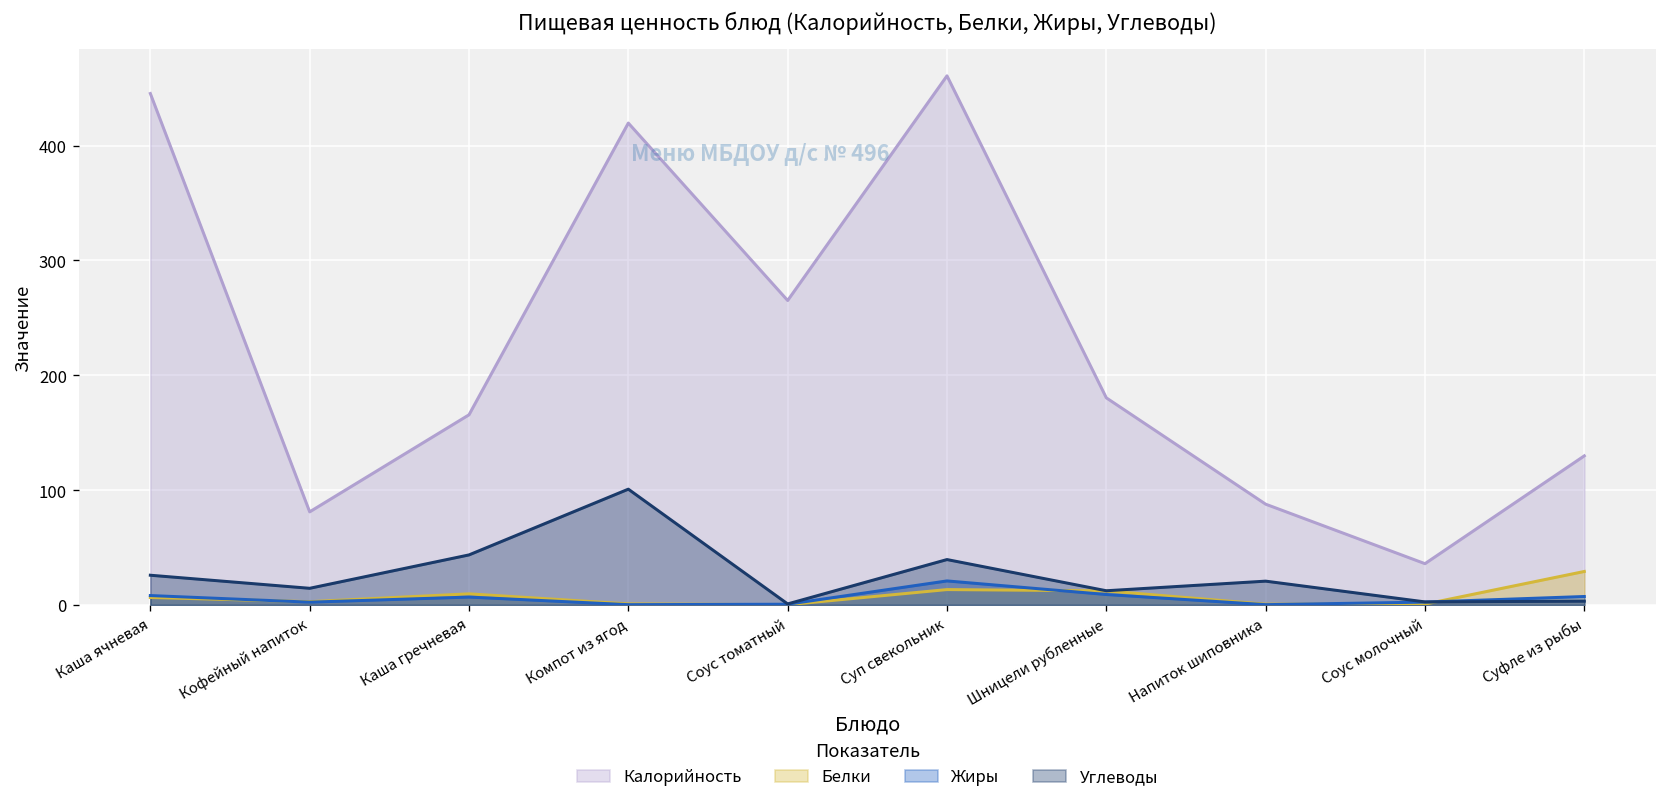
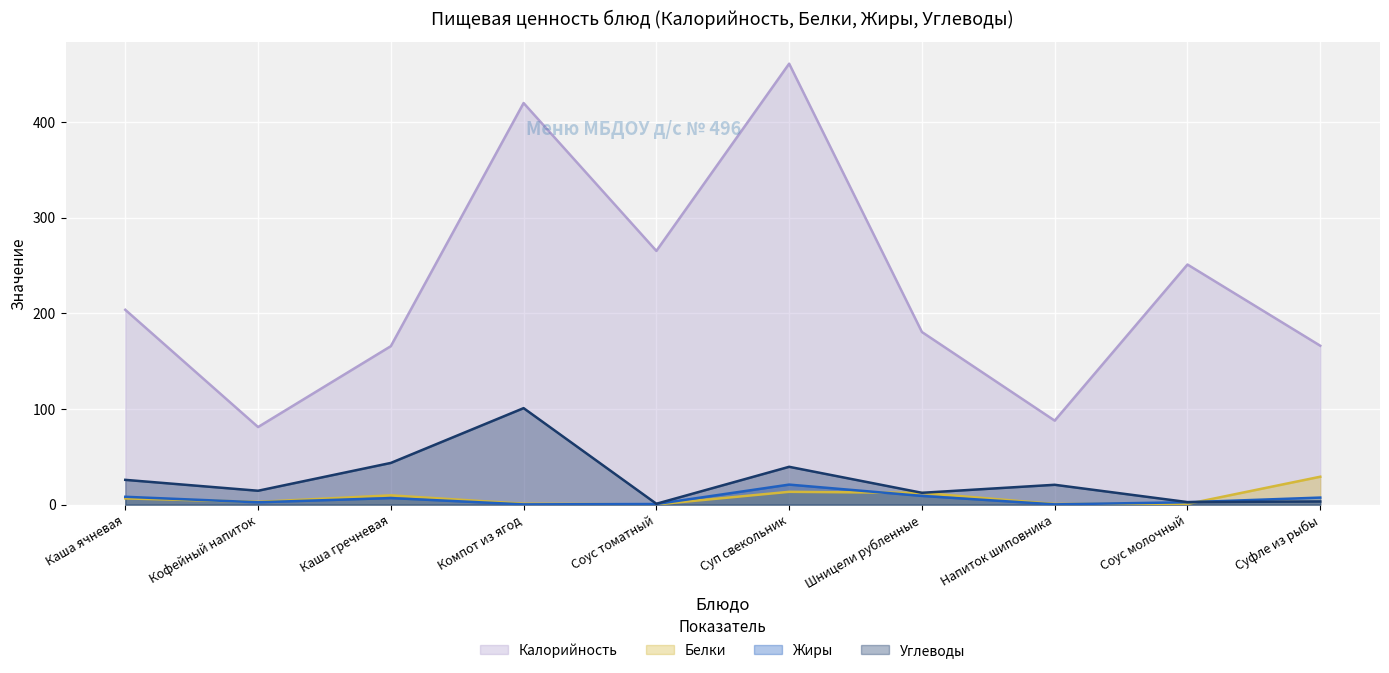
Калорийность, Каша ячневая: 450 -> 200
Калорийность, Соус молочный: 40 -> 250
Калорийность, Суфле из рыбы: 130 -> 170
